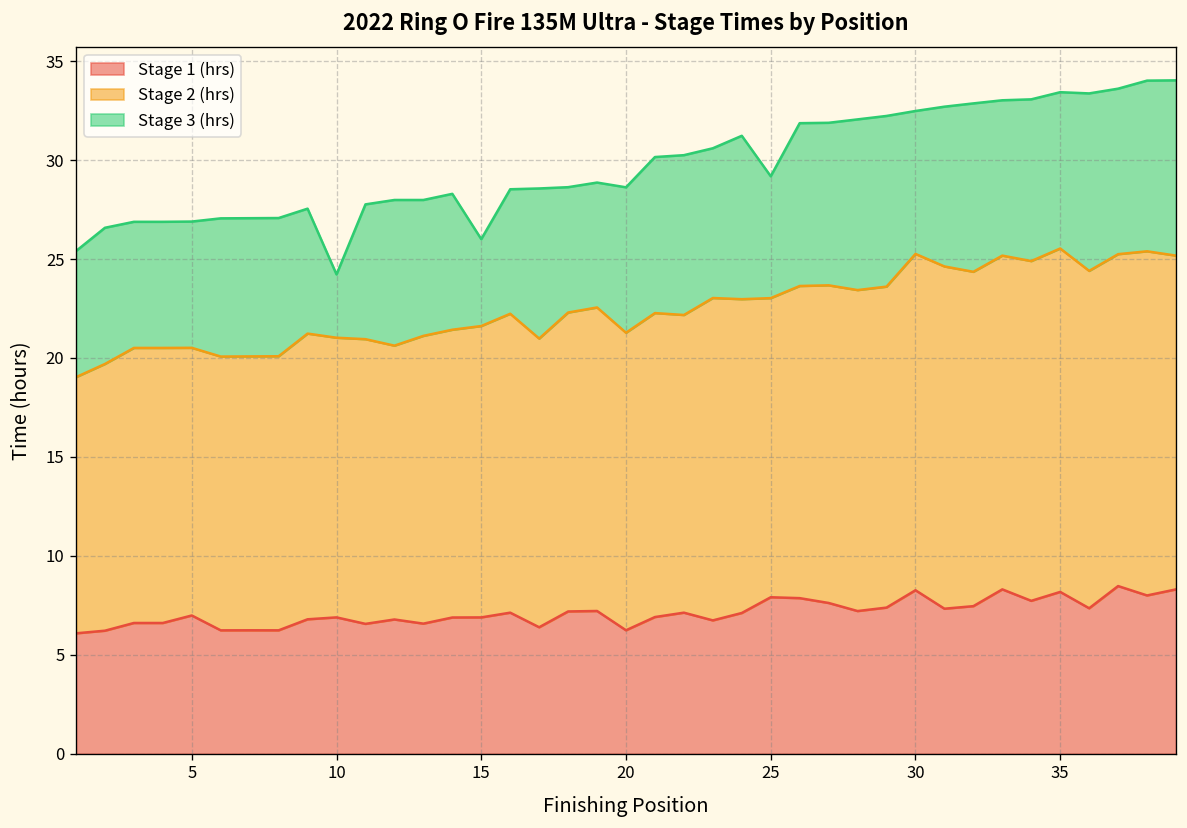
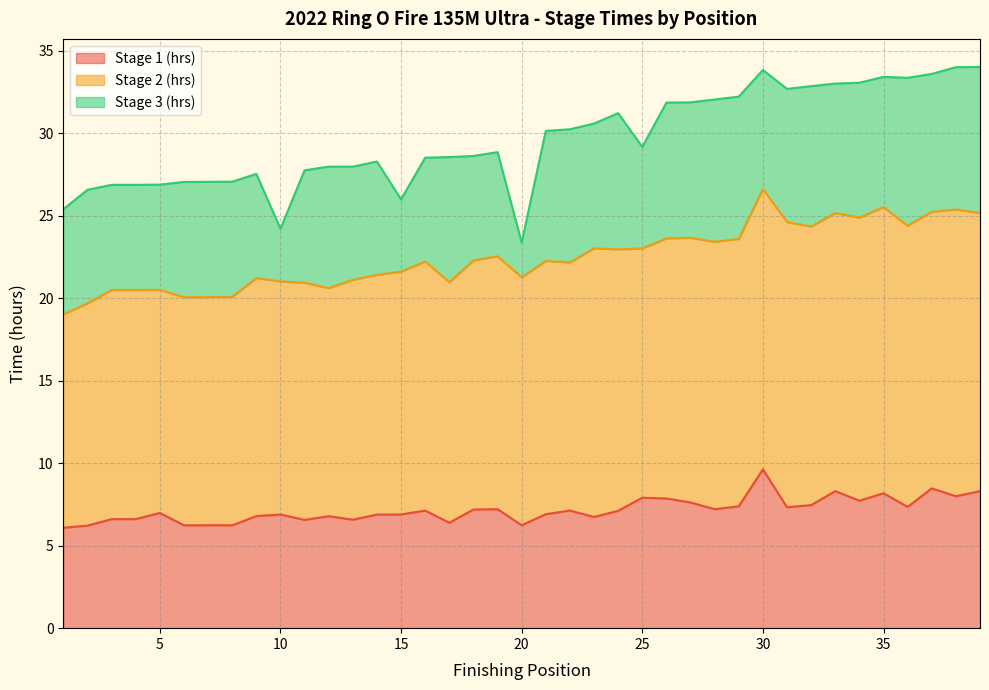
Stage 3 (hrs), 20: 7.3 -> 2.1
Stage 1 (hrs), 30: 8.3 -> 9.6
